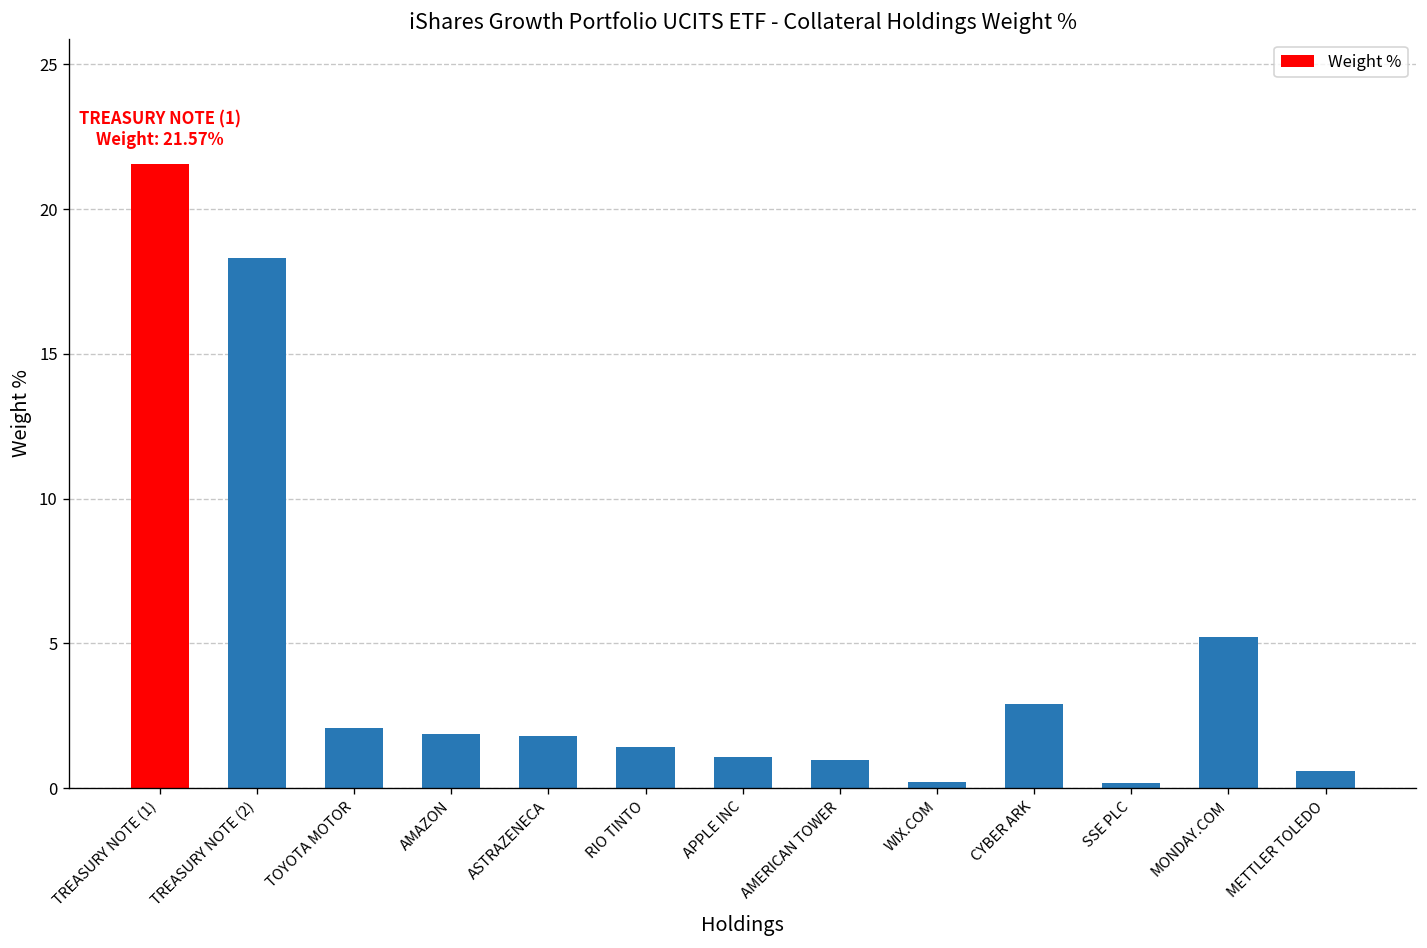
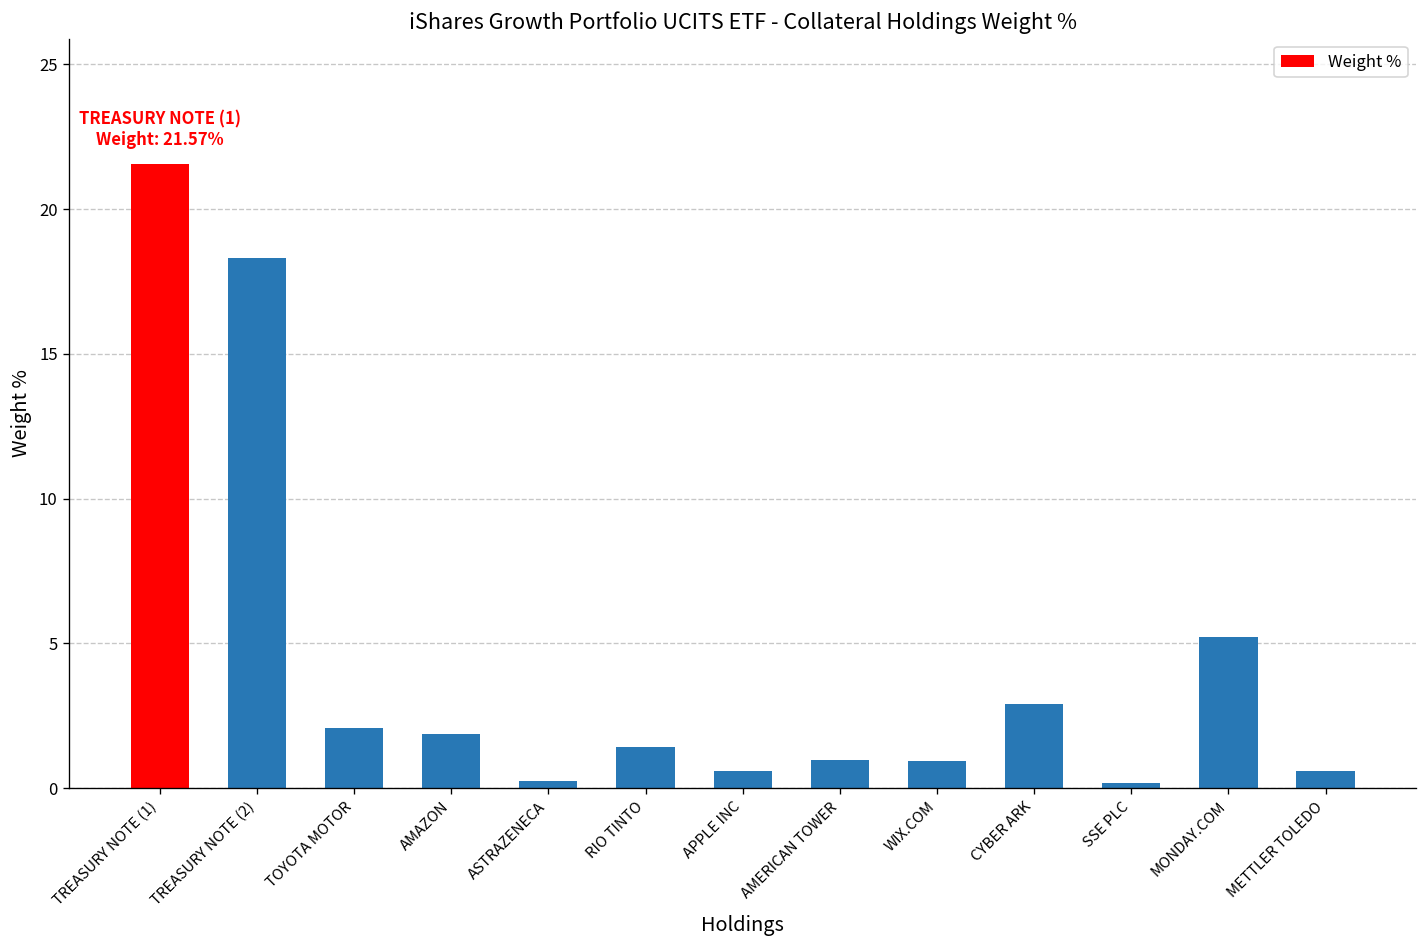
ASTRAZENECA: 1.8 -> 0.3
APPLE INC: 1.1 -> 0.6
WIX.COM: 0.2 -> 0.9
